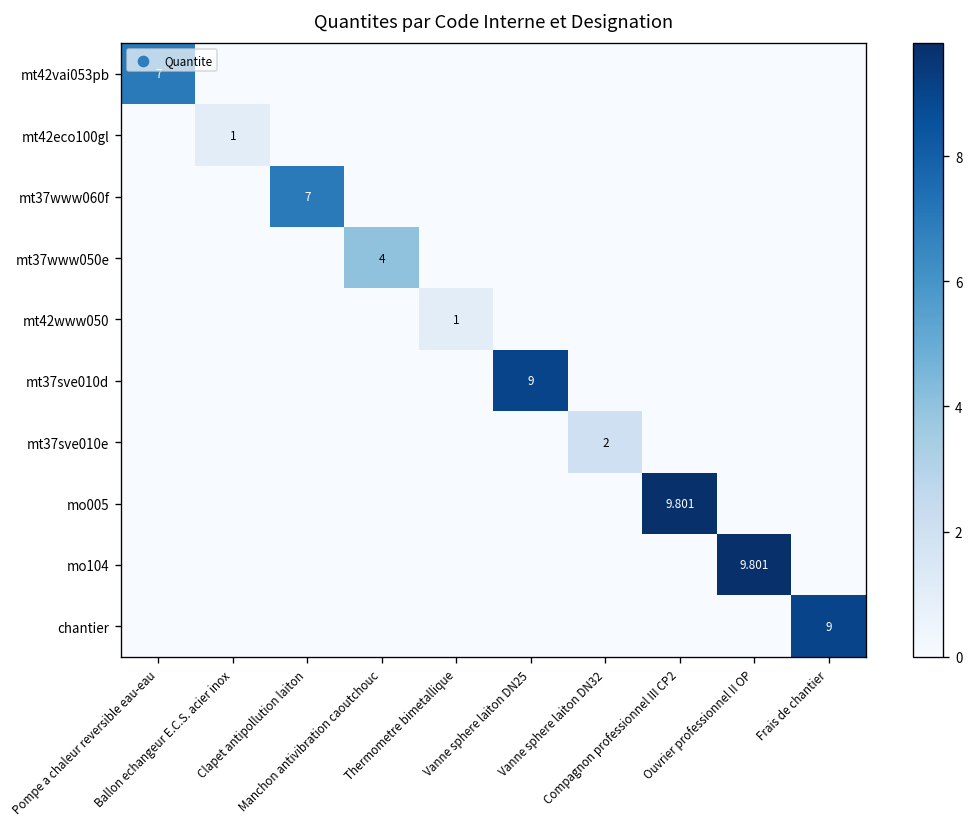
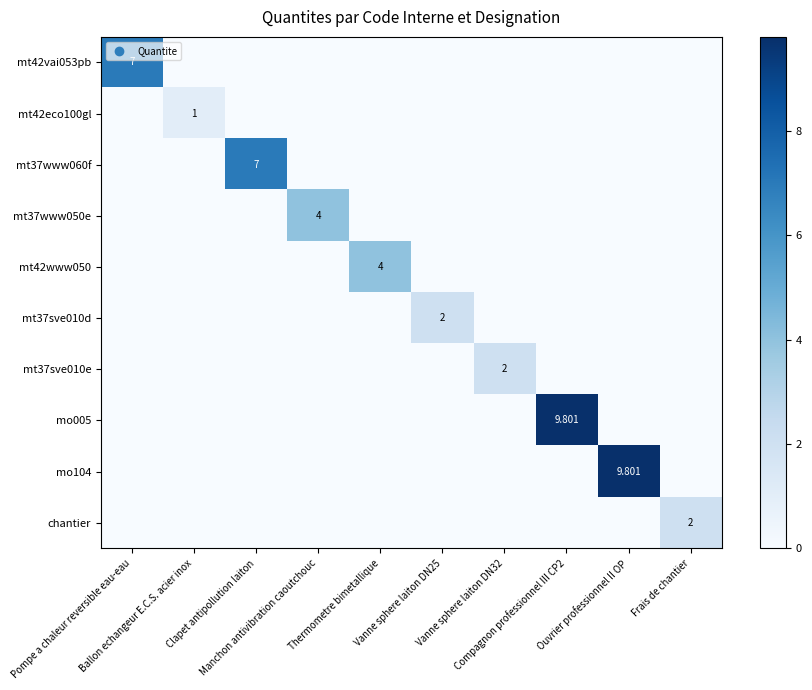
mt42www050, Thermometre bimetallique: 1 -> 4
mt37sve010d, Vanne sphere laiton DN25: 9 -> 2
chantier, Frais de chantier: 9 -> 2
